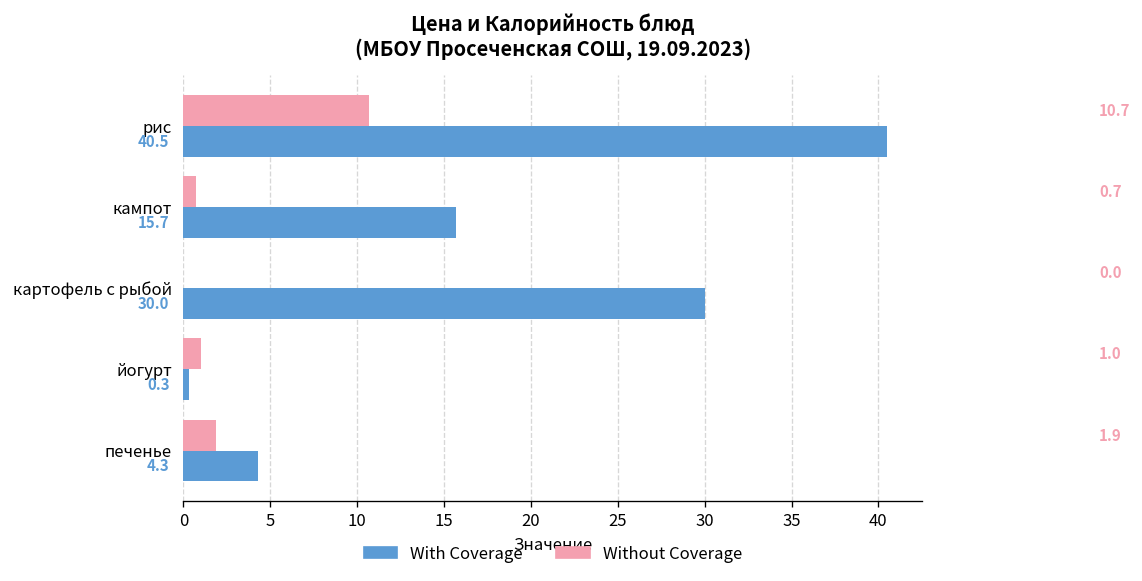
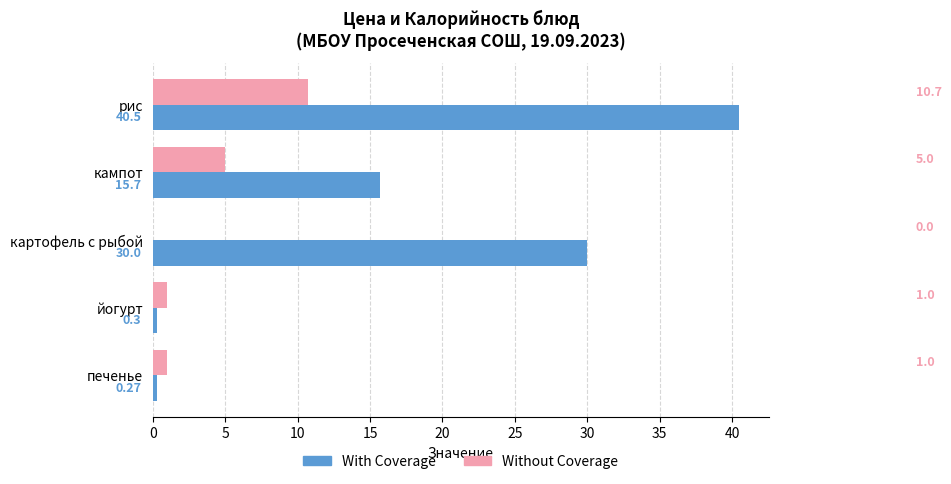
Without Coverage, кампот: 0.7 -> 5.0
Without Coverage, печенье: 1.9 -> 1.0
With Coverage, печенье: 4.3 -> 0.27
